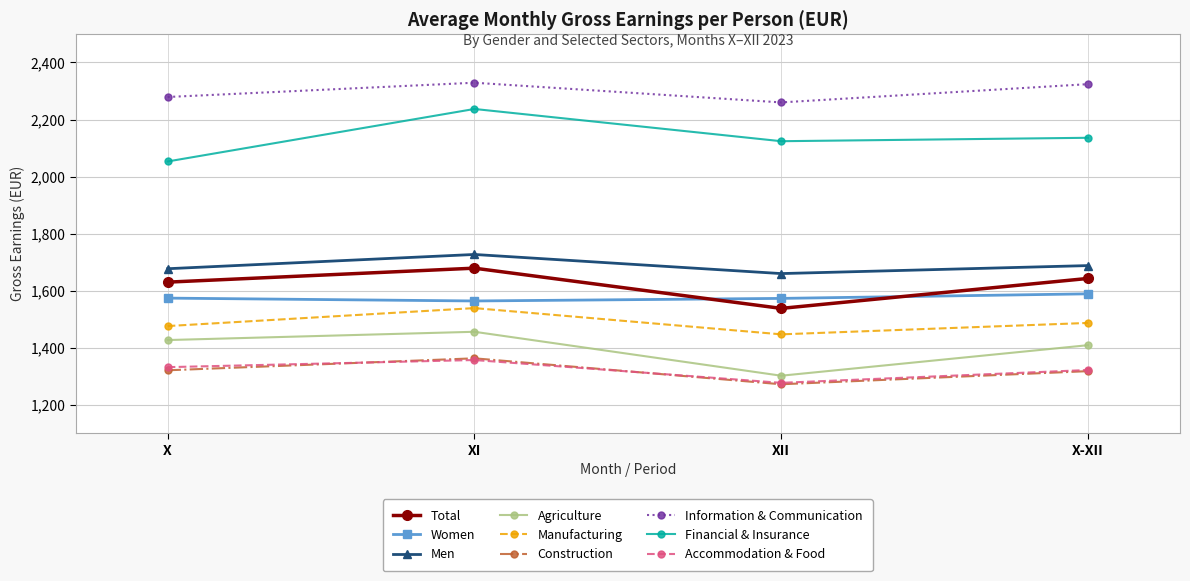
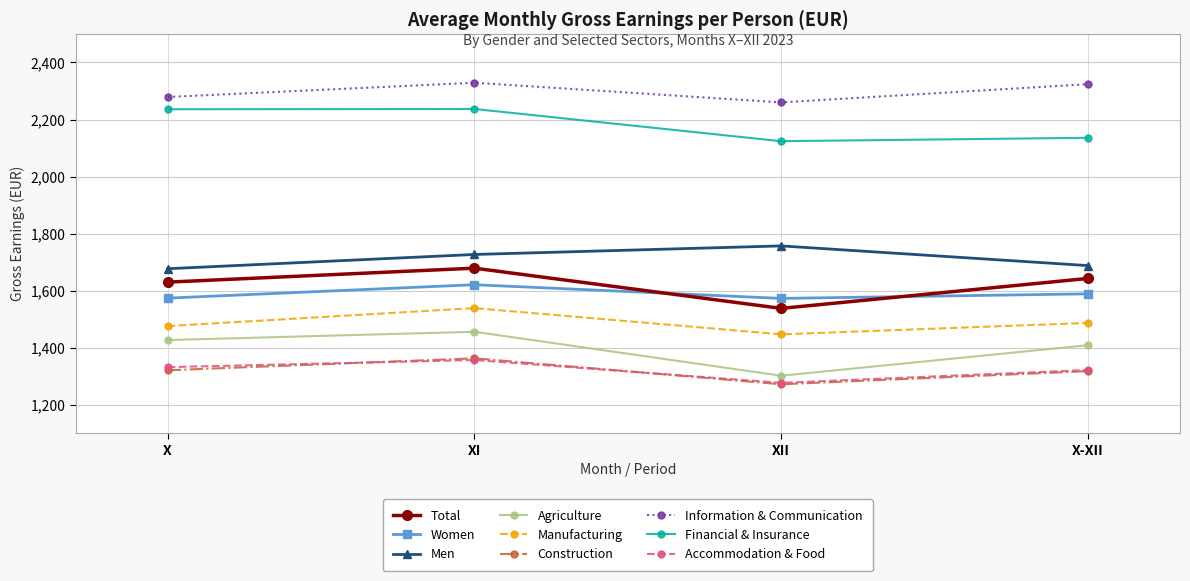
Financial & Insurance, X: 2,050 -> 2,240
Women, XI: 1,560 -> 1,620
Men, XII: 1,660 -> 1,760
